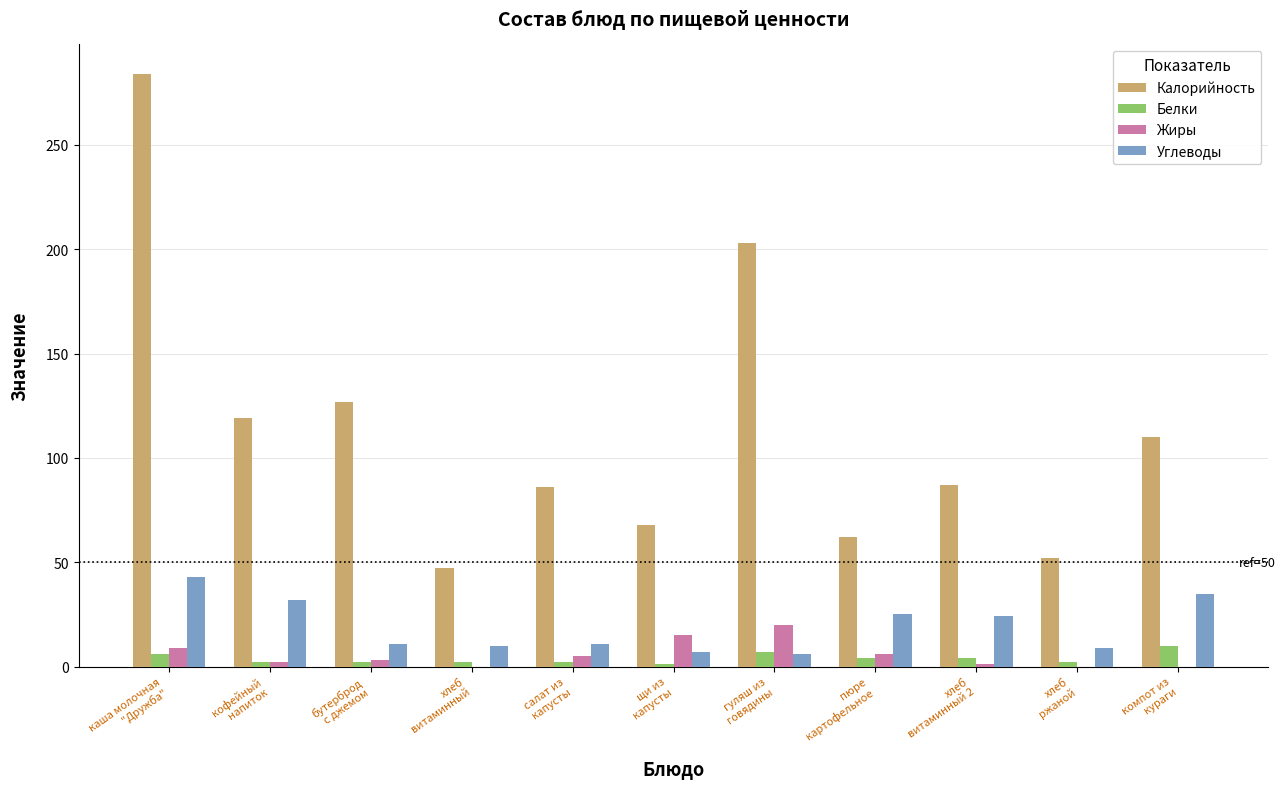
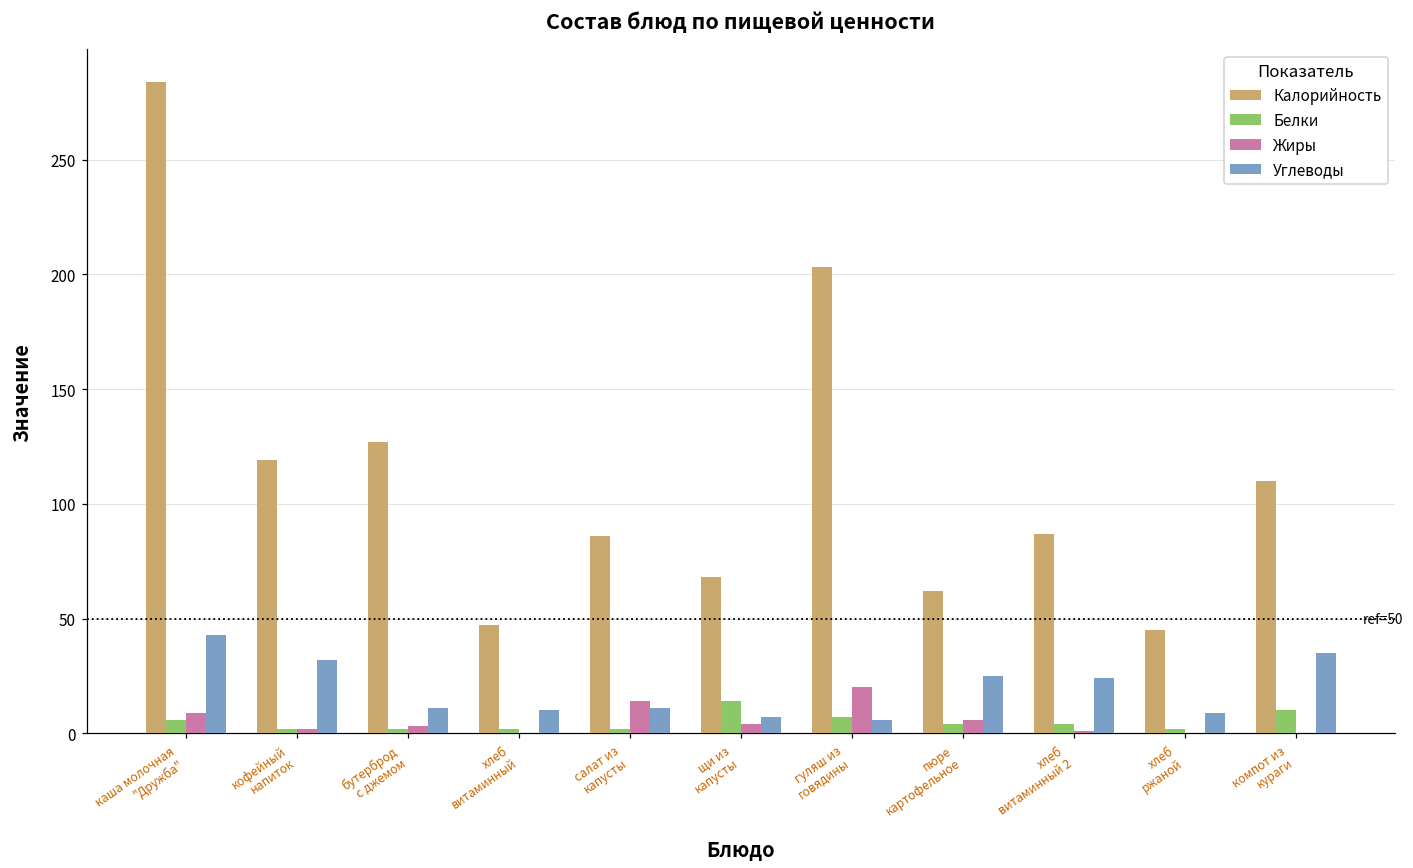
Жиры, салат из капусты: 5 -> 14
Белки, щи из капусты: 1 -> 14
Жиры, щи из капусты: 15 -> 4
Калорийность, хлеб ржаной: 52 -> 45
